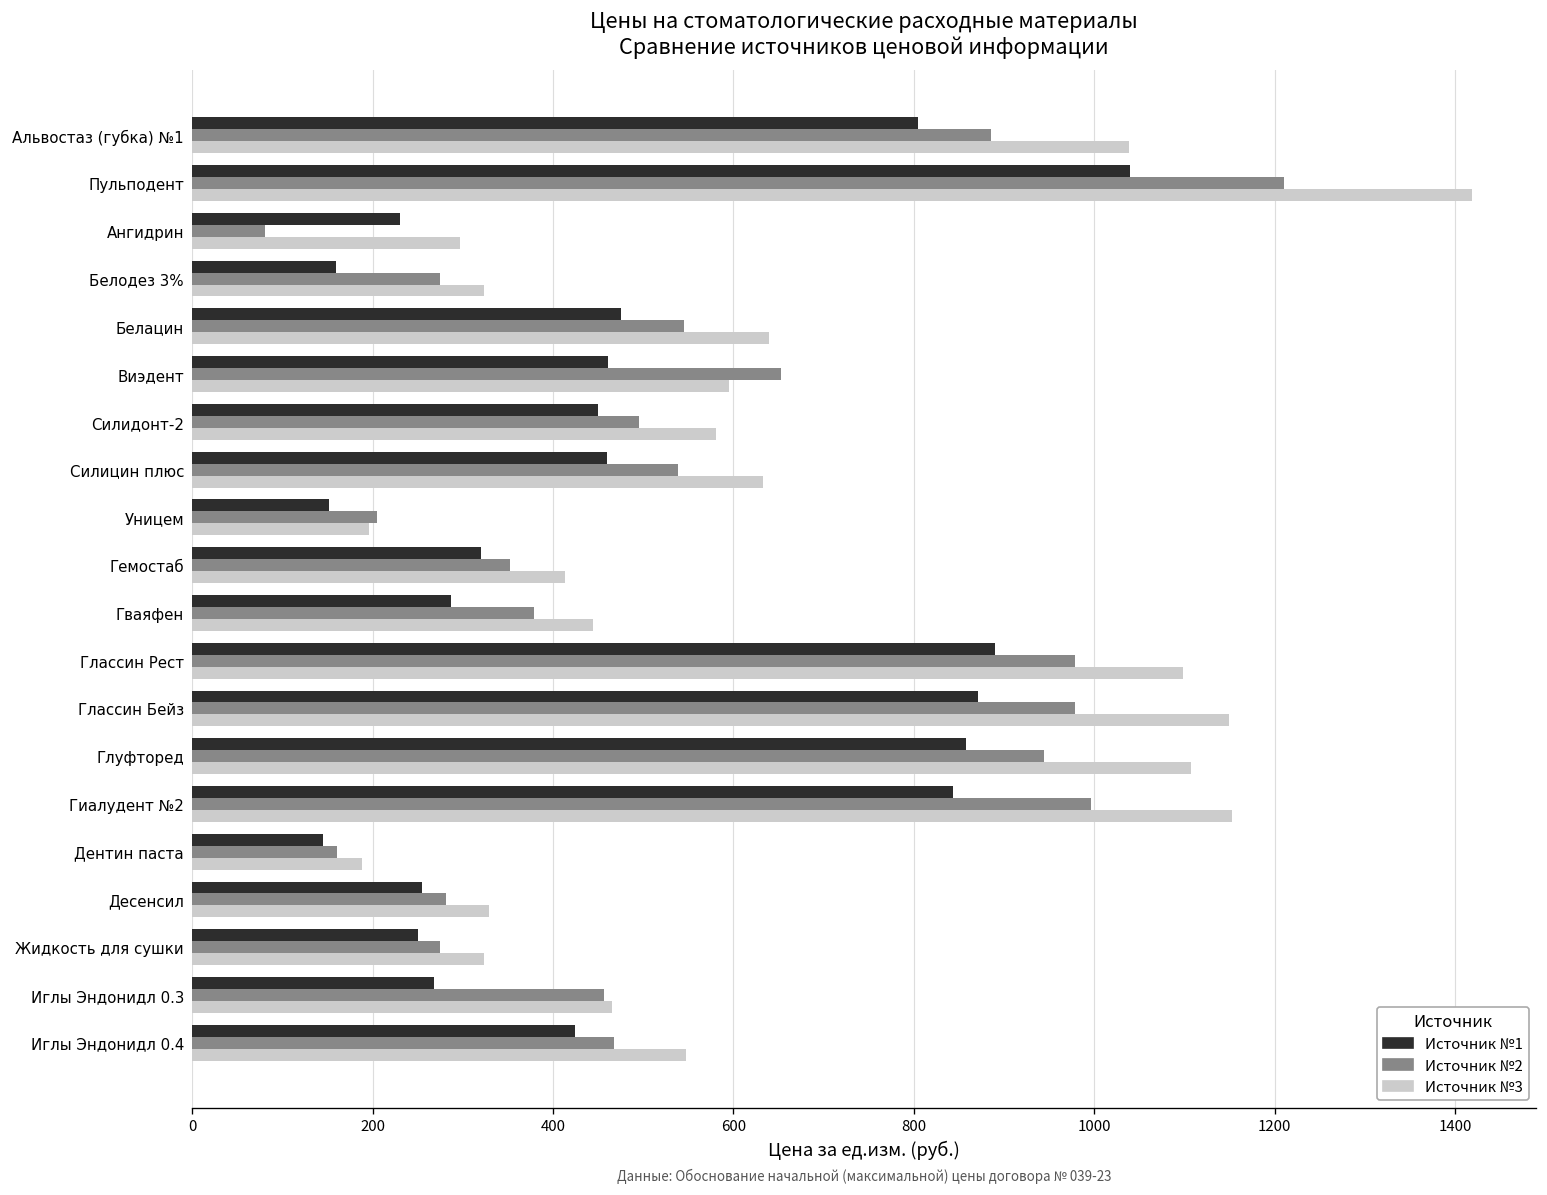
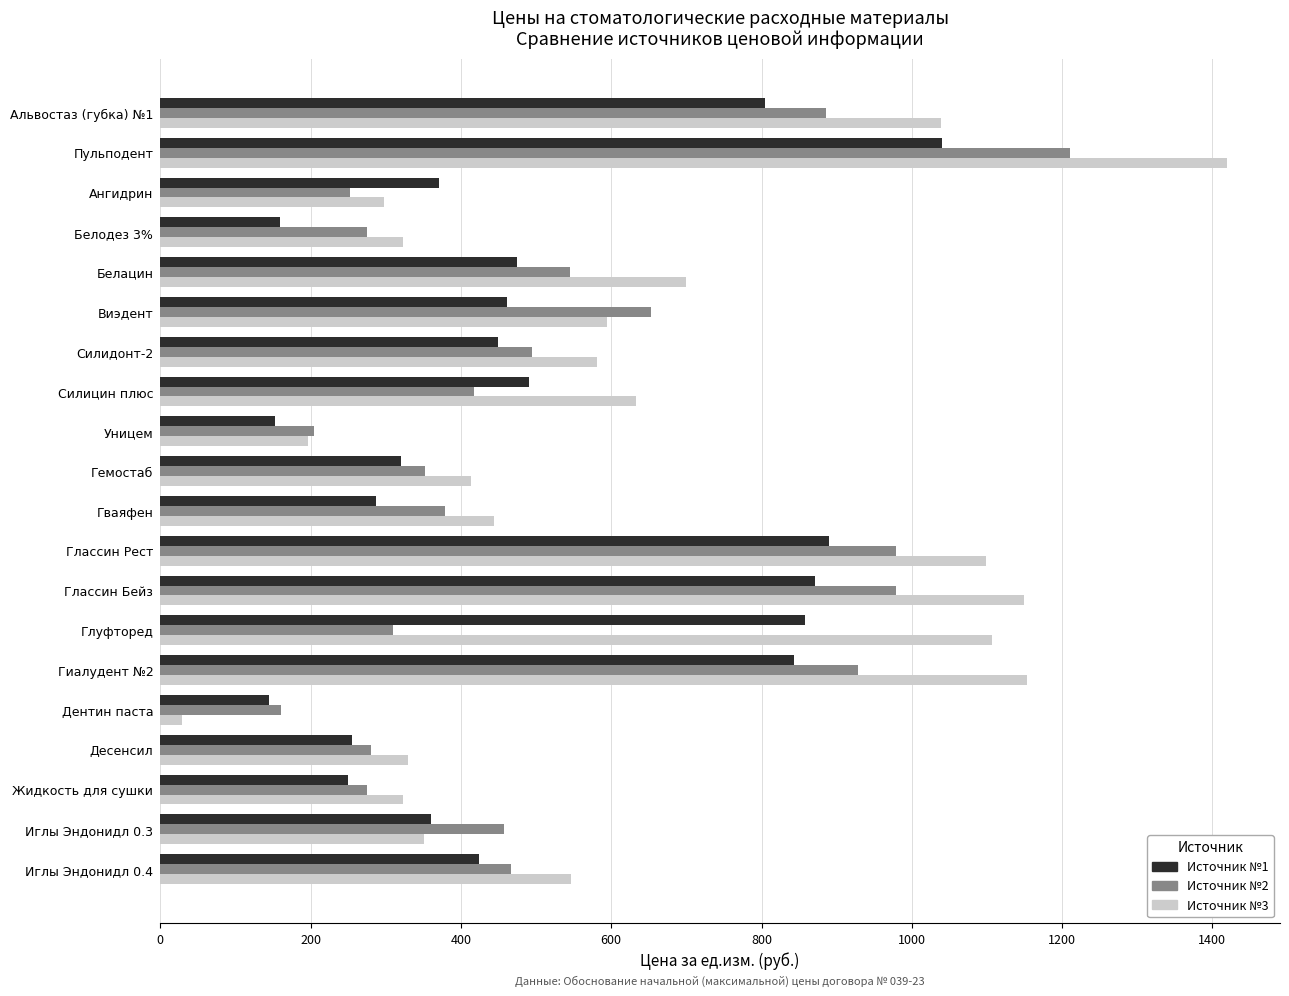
Источник №1, Ангидрин: 230 -> 370
Источник №2, Ангидрин: 80 -> 250
Источник №3, Белацин: 640 -> 700
Источник №1, Силицин плюс: 460 -> 490
Источник №2, Силицин плюс: 540 -> 420
Источник №2, Глуфторед: 940 -> 310
Источник №2, Гиалудент №2: 1000 -> 930
Источник №3, Дентин паста: 190 -> 30
Источник №1, Иглы Эндонидл 0.3: 270 -> 360
Источник №3, Иглы Эндонидл 0.3: 470 -> 350
